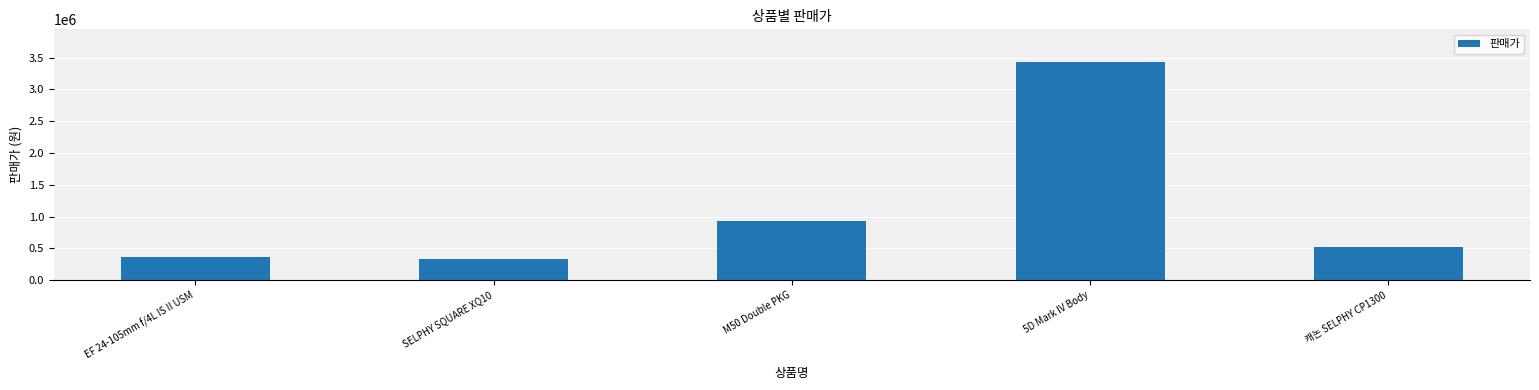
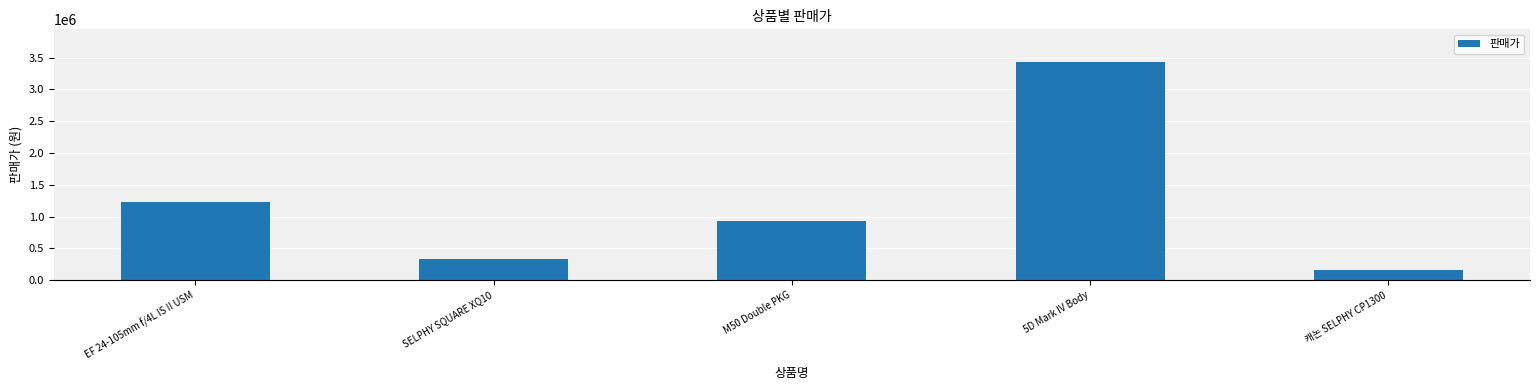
EF 24-105mm f/4L IS II USM: 400000 -> 1200000
캐논 SELPHY CP1300: 500000 -> 200000
